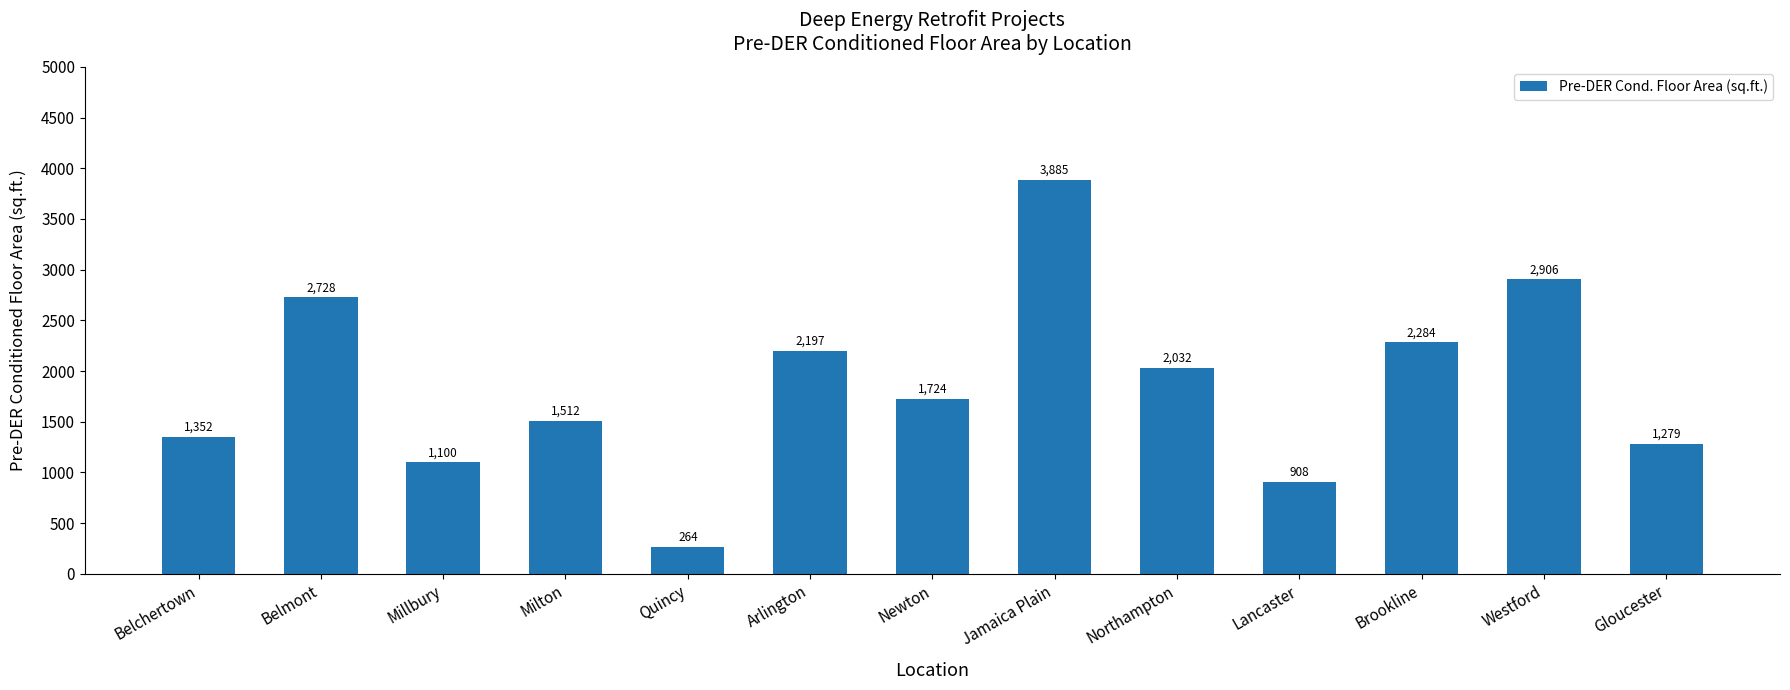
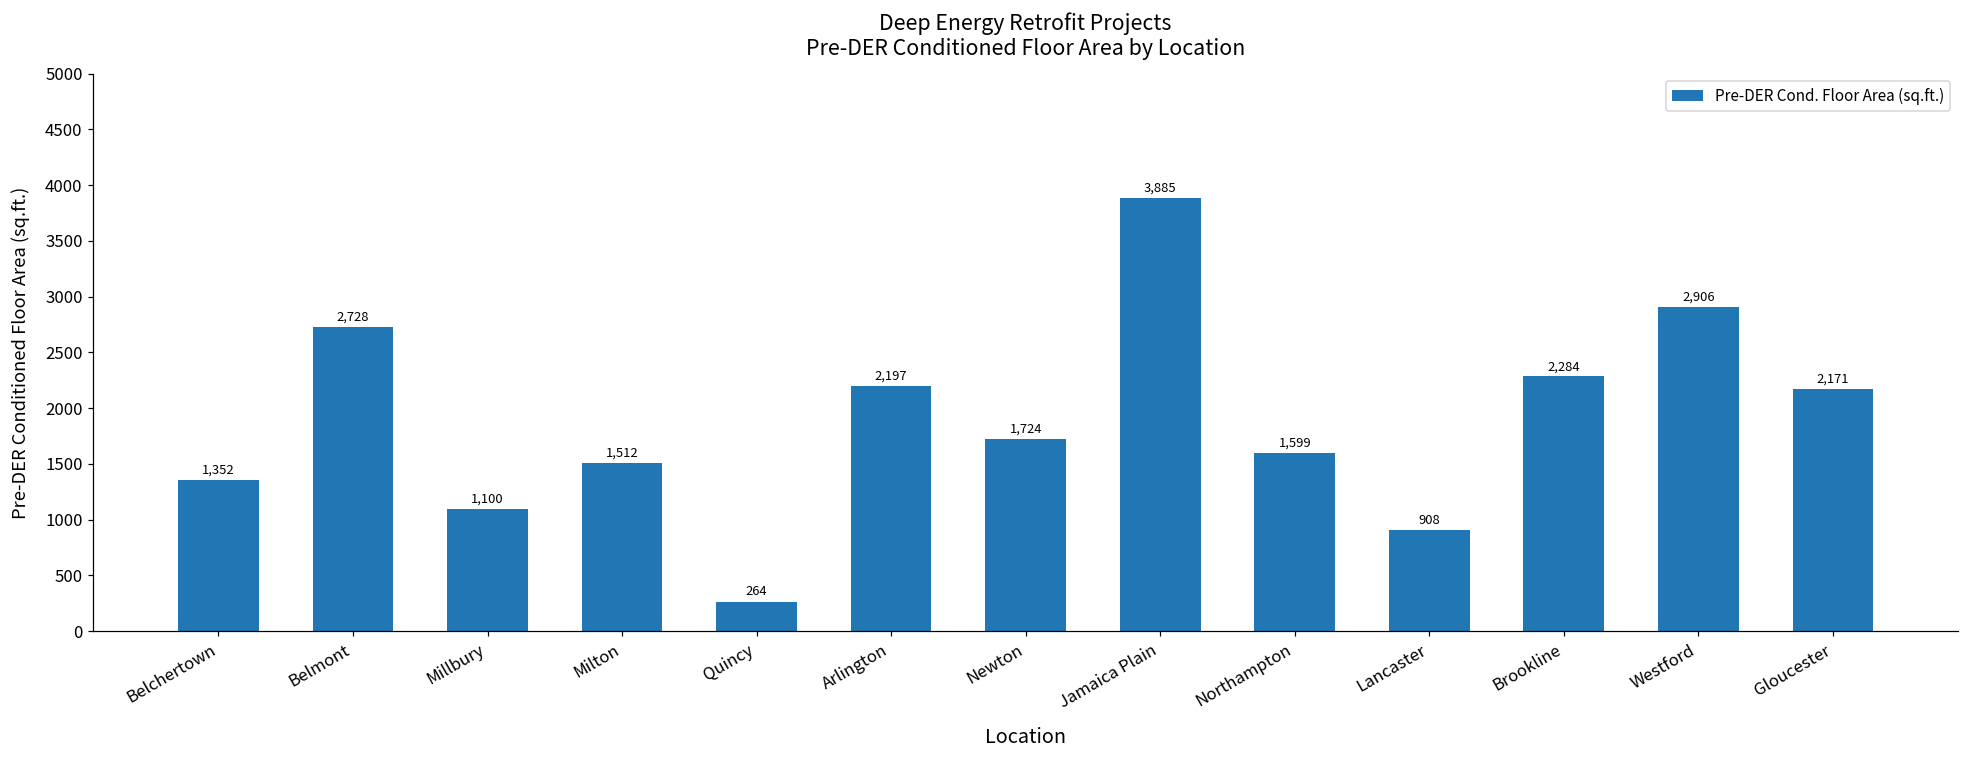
Northampton: 2,032 -> 1,599
Gloucester: 1,279 -> 2,171
